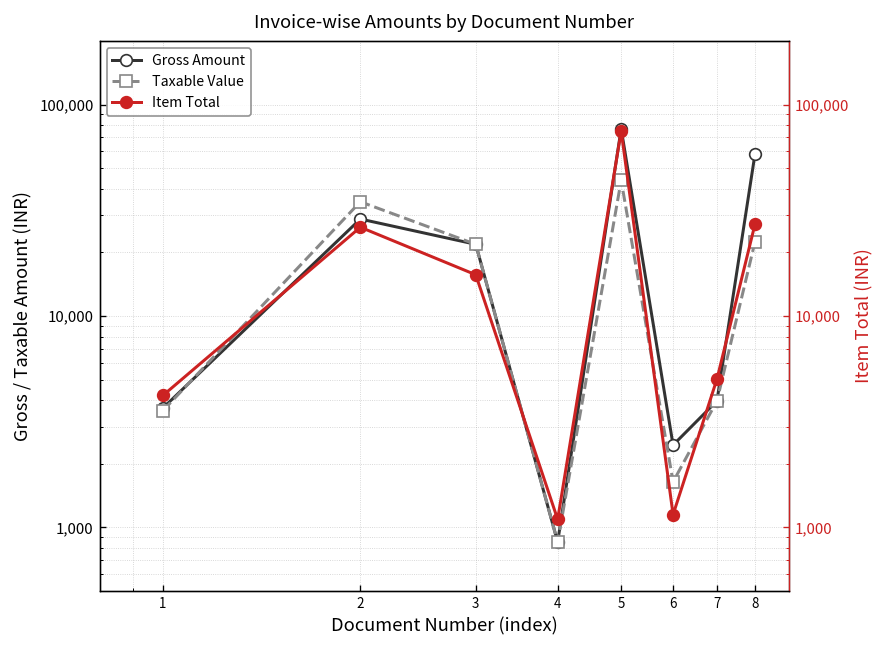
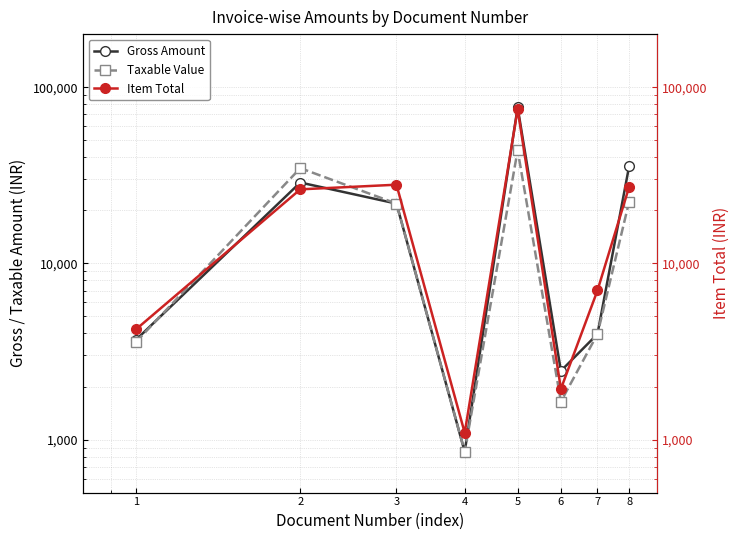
Gross Amount, 8: 58,000 -> 36,000
Item Total, 3: 16,000 -> 28,000
Item Total, 6: 1,200 -> 1,900
Item Total, 7: 5,000 -> 7,000
